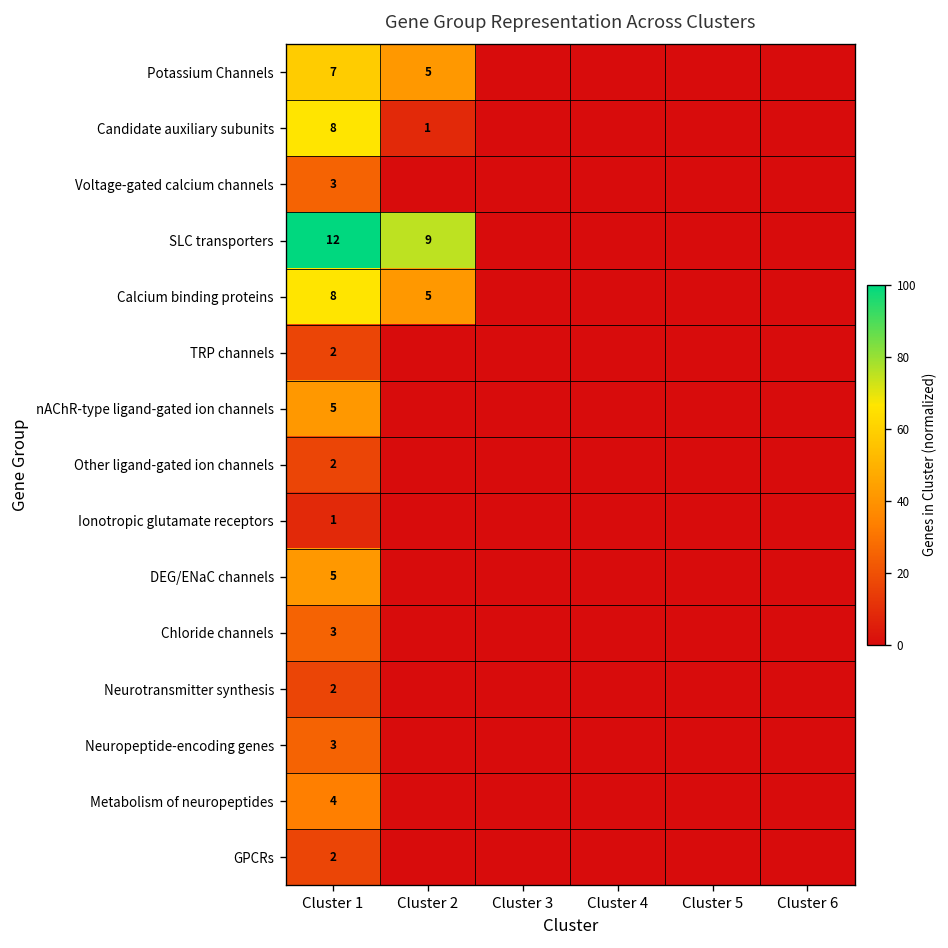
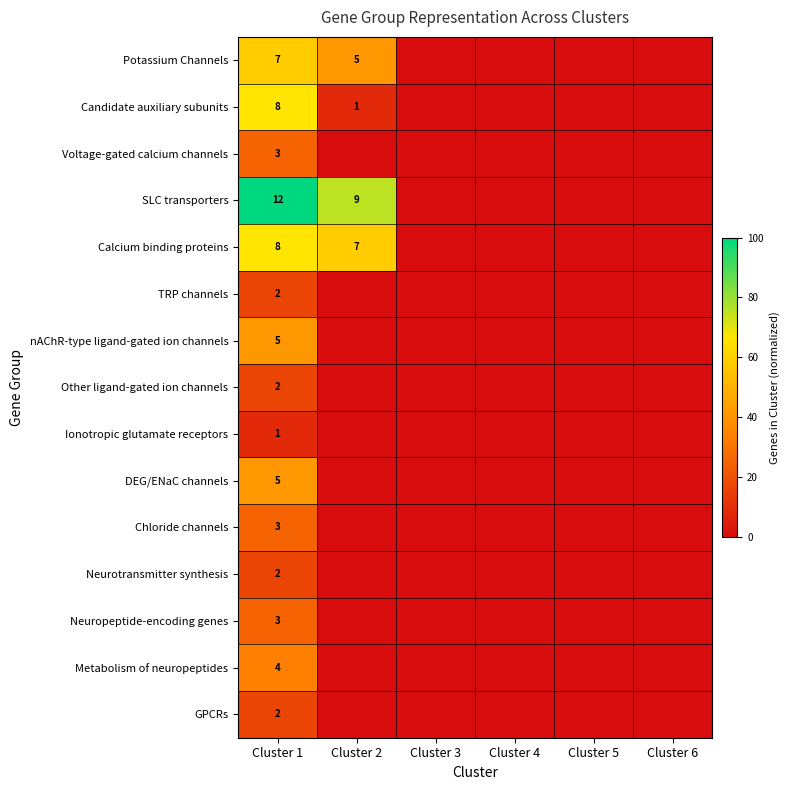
Calcium binding proteins, Cluster 2: 5 -> 7
